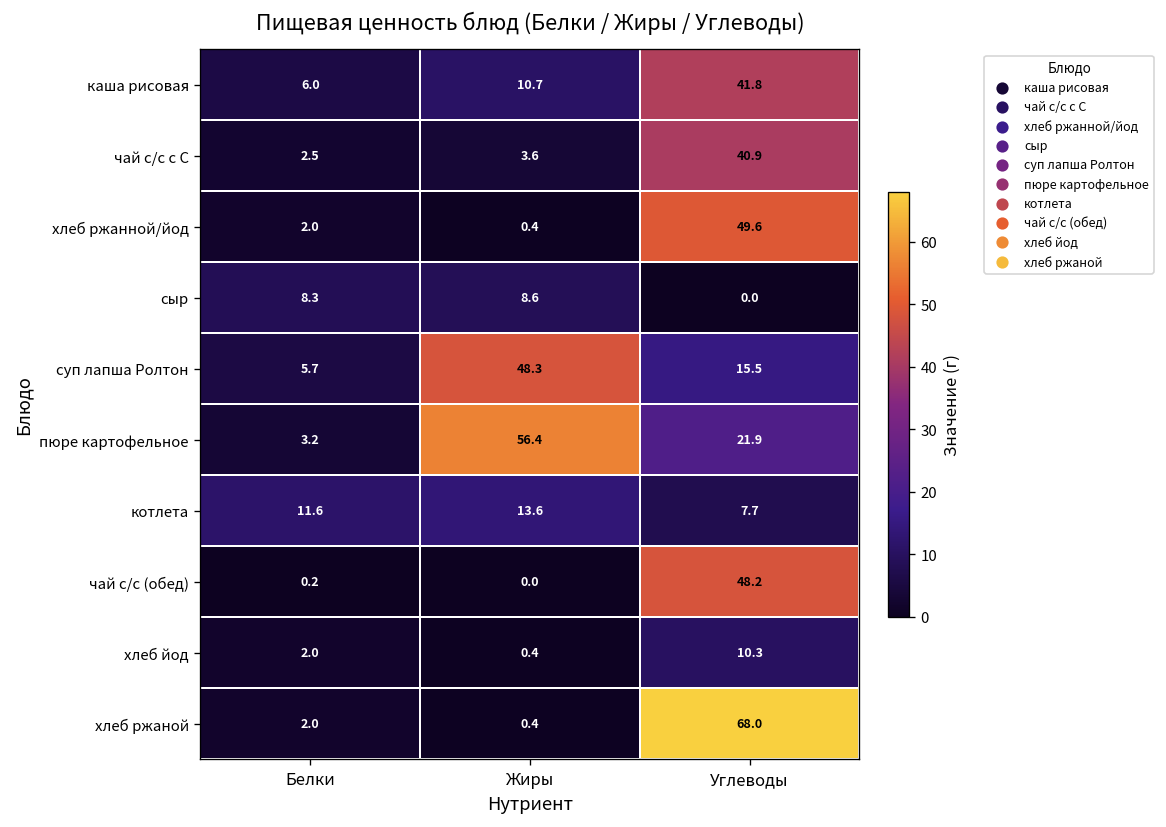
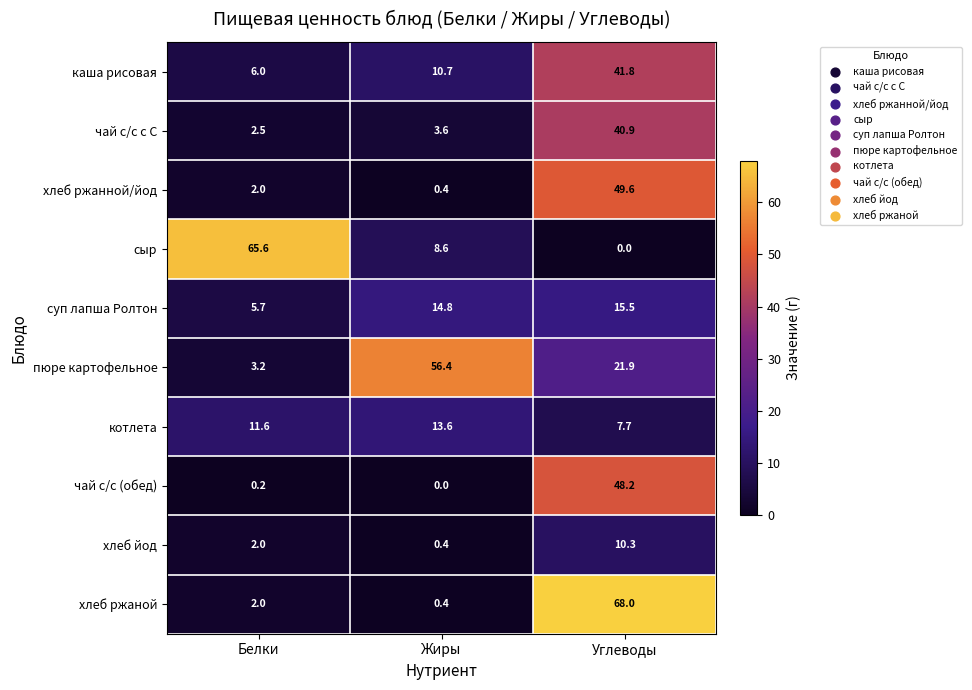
сыр, Белки: 8.3 -> 65.6
суп лапша Ролтон, Жиры: 48.3 -> 14.8
